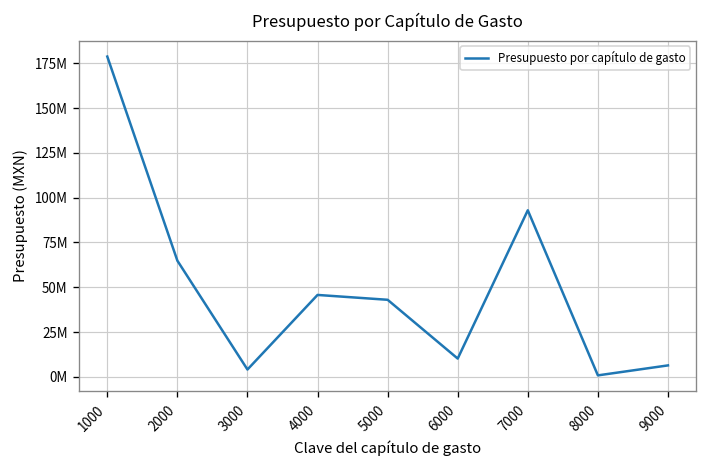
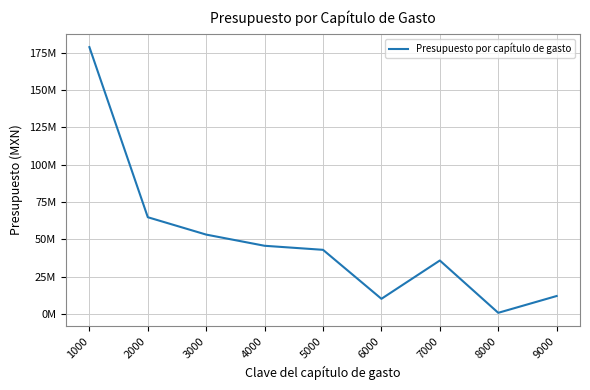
3000: 4000000 -> 53000000
7000: 93000000 -> 36000000
9000: 6000000 -> 12000000
